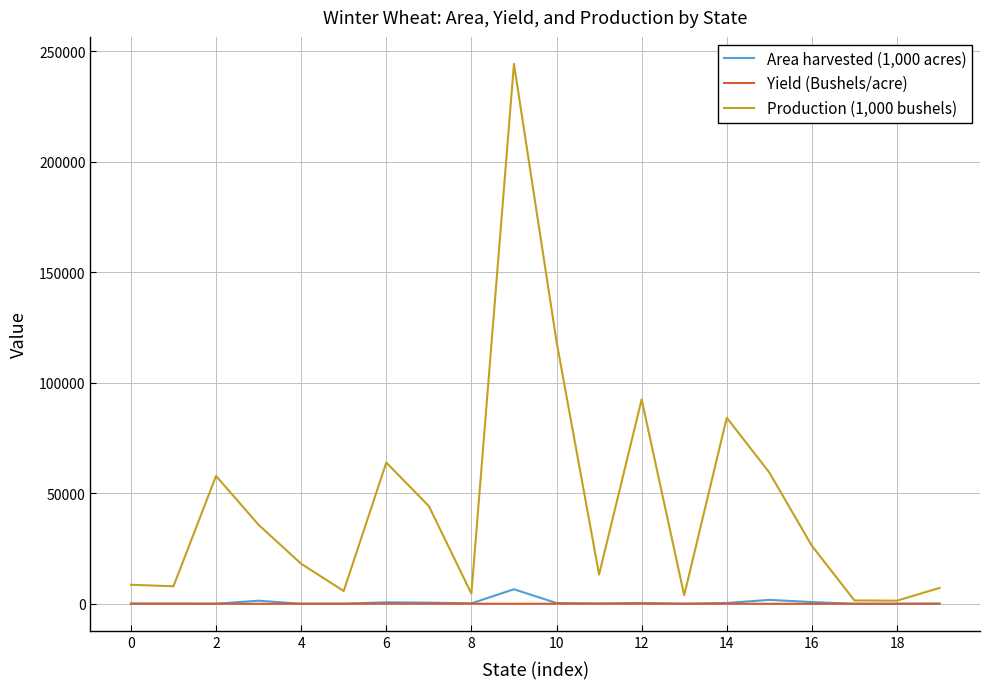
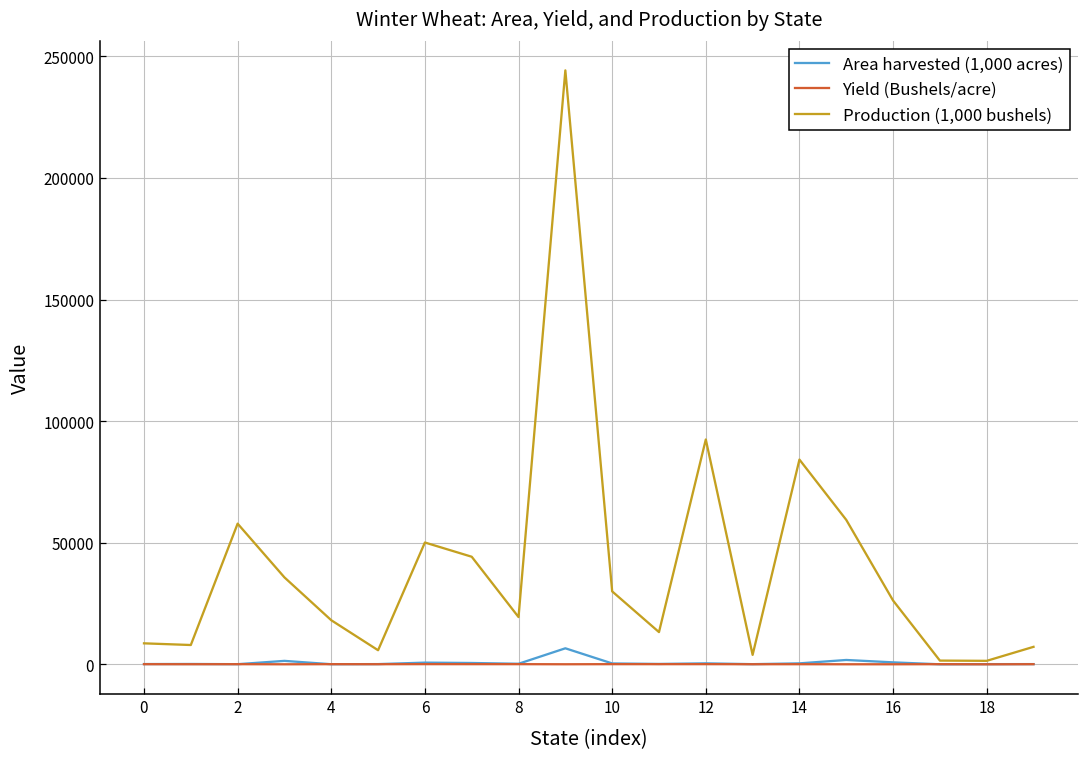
Production (1,000 bushels), 6: 64000 -> 50000
Production (1,000 bushels), 8: 5000 -> 19000
Production (1,000 bushels), 10: 119000 -> 30000
